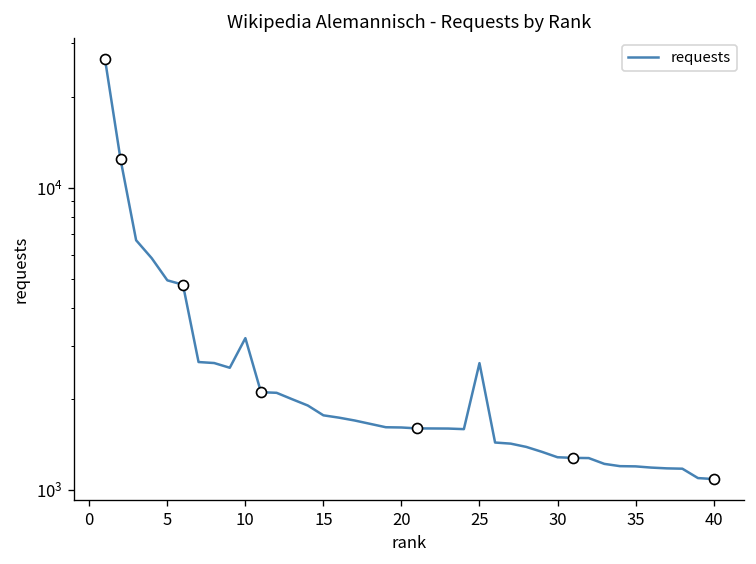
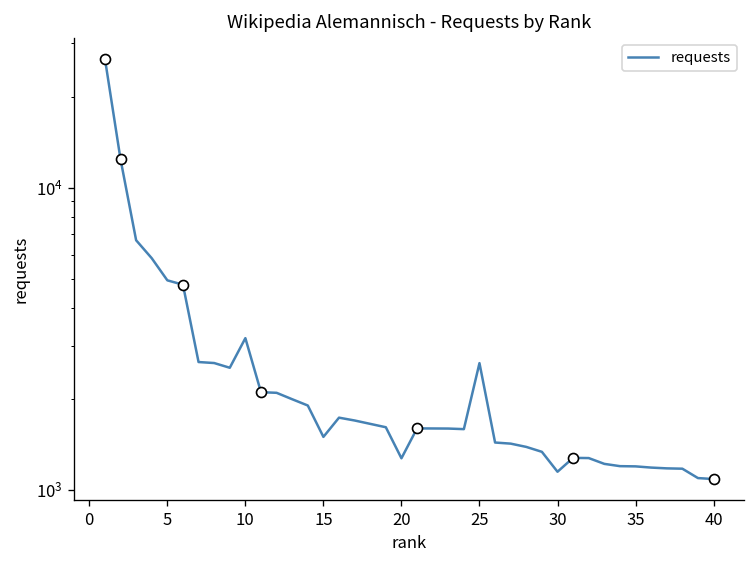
requests, 15: 1800 -> 1500
requests, 20: 1600 -> 1300
requests, 30: 1300 -> 1100
